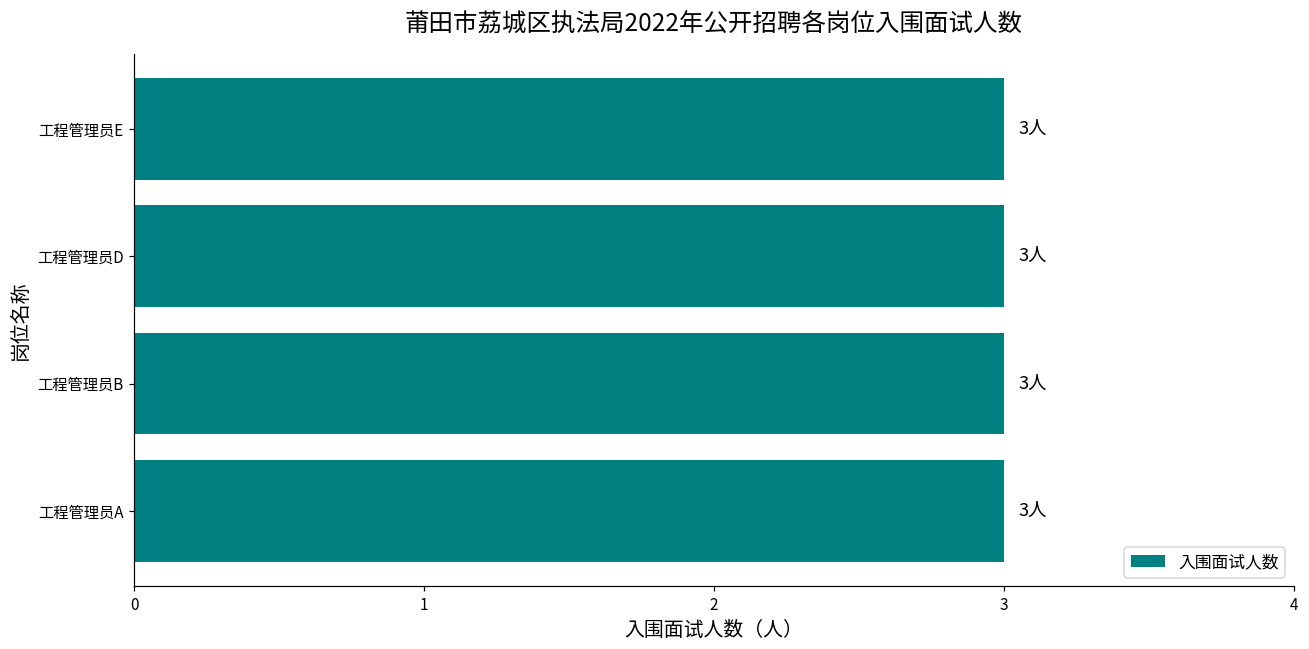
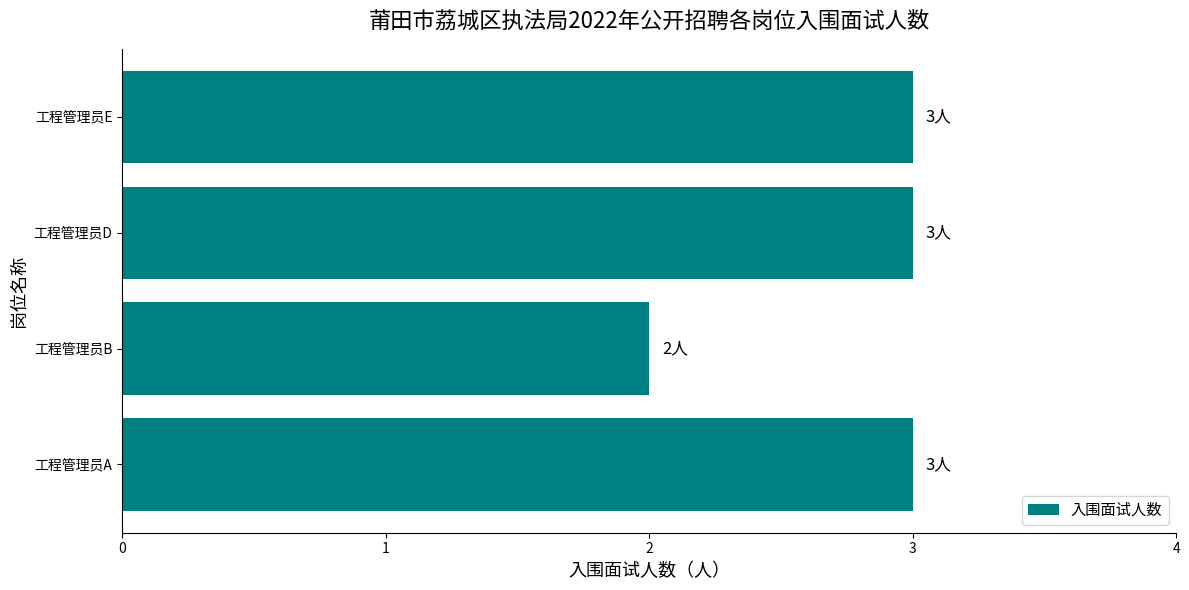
工程管理员B: 3人 -> 2人
